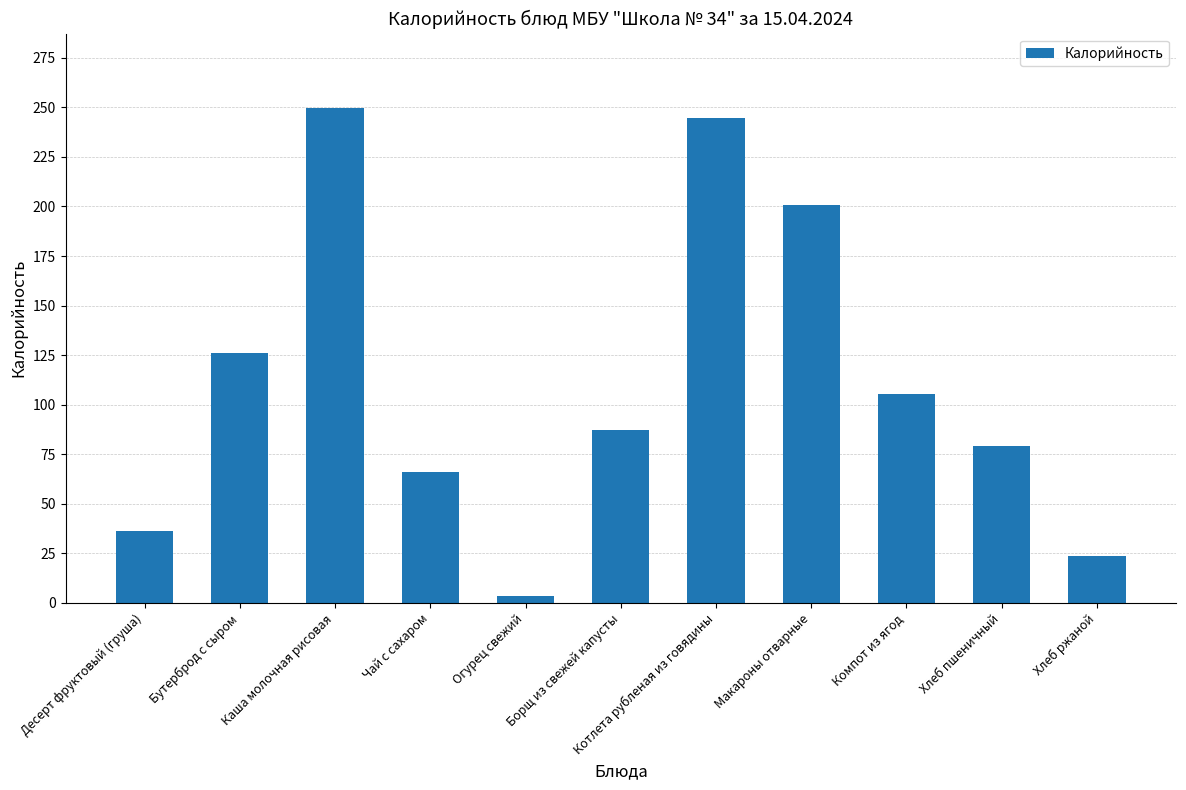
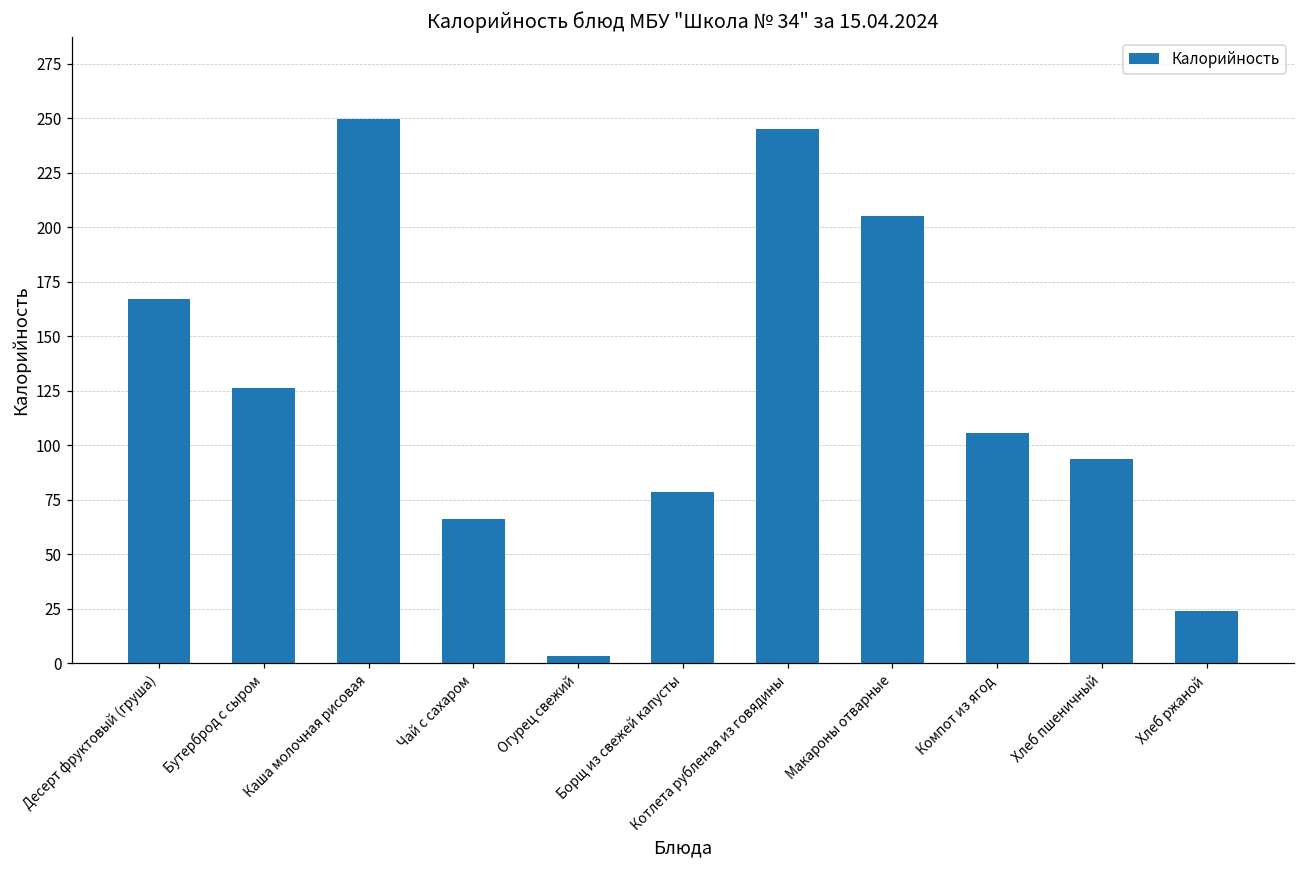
Десерт фруктовый (груша): 36 -> 167
Борщ из свежей капусты: 87 -> 78
Макароны отварные: 201 -> 205
Хлеб пшеничный: 79 -> 94
